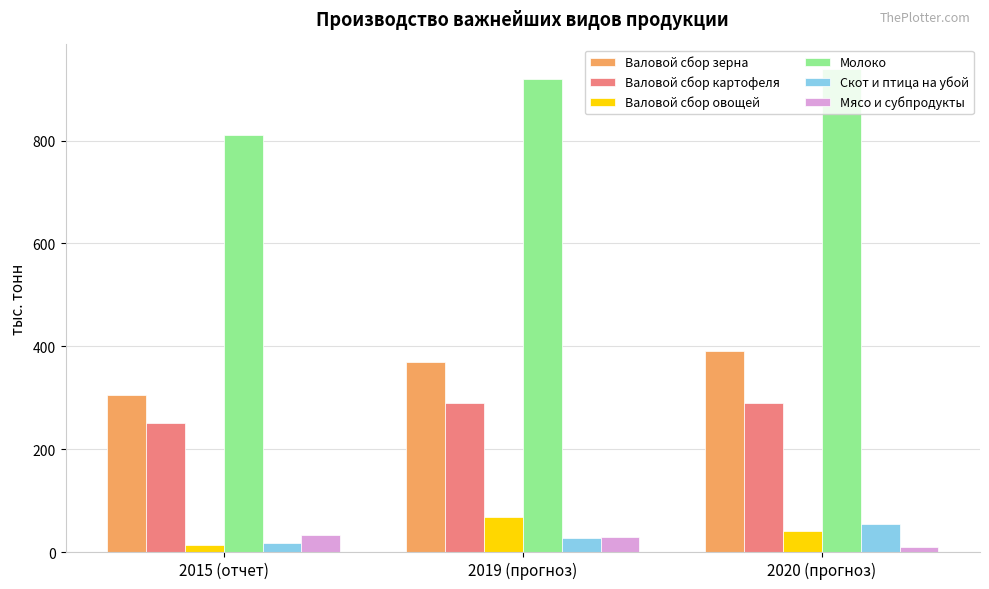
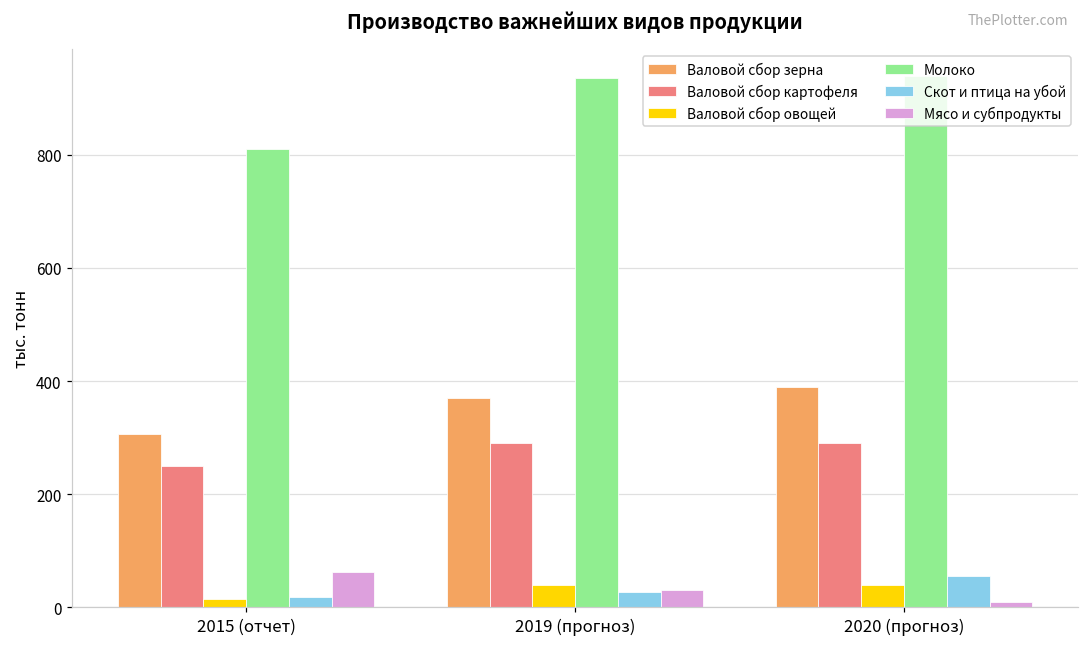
Мясо и субпродукты, 2015 (отчет): 30 -> 60
Валовой сбор овощей, 2019 (прогноз): 70 -> 40
Молоко, 2019 (прогноз): 920 -> 940
